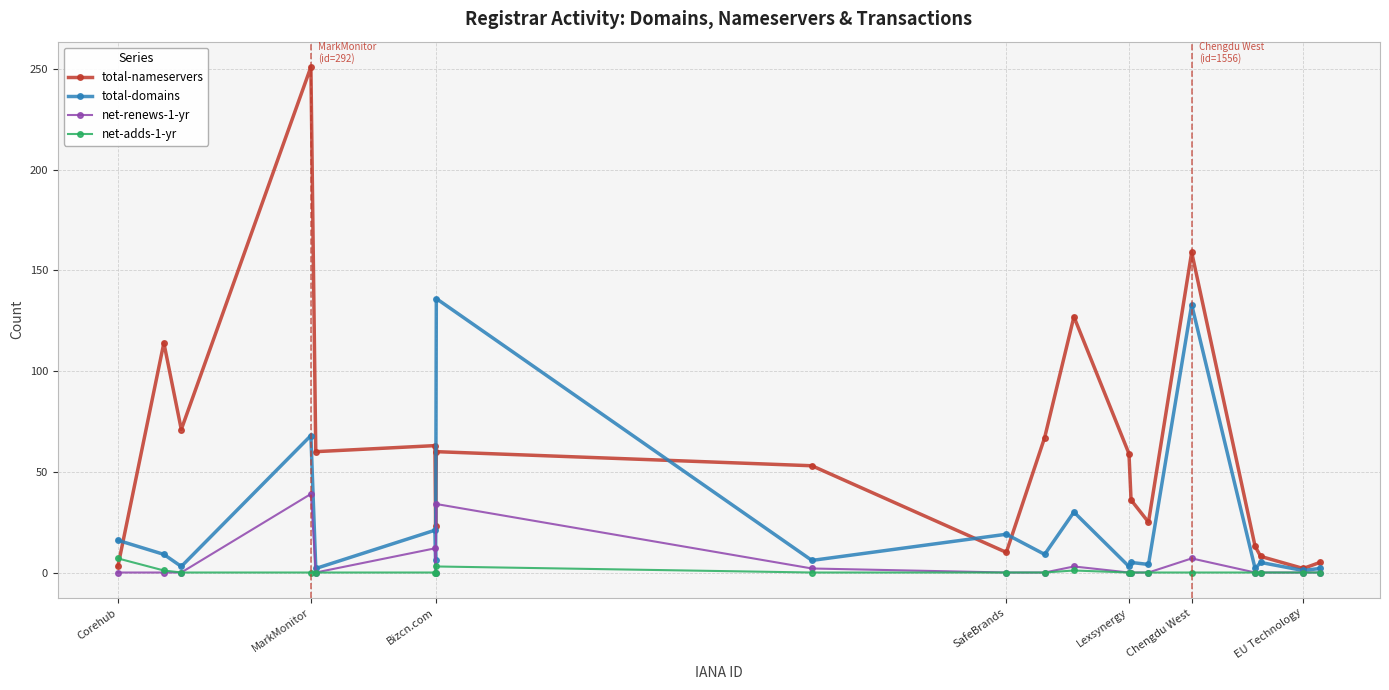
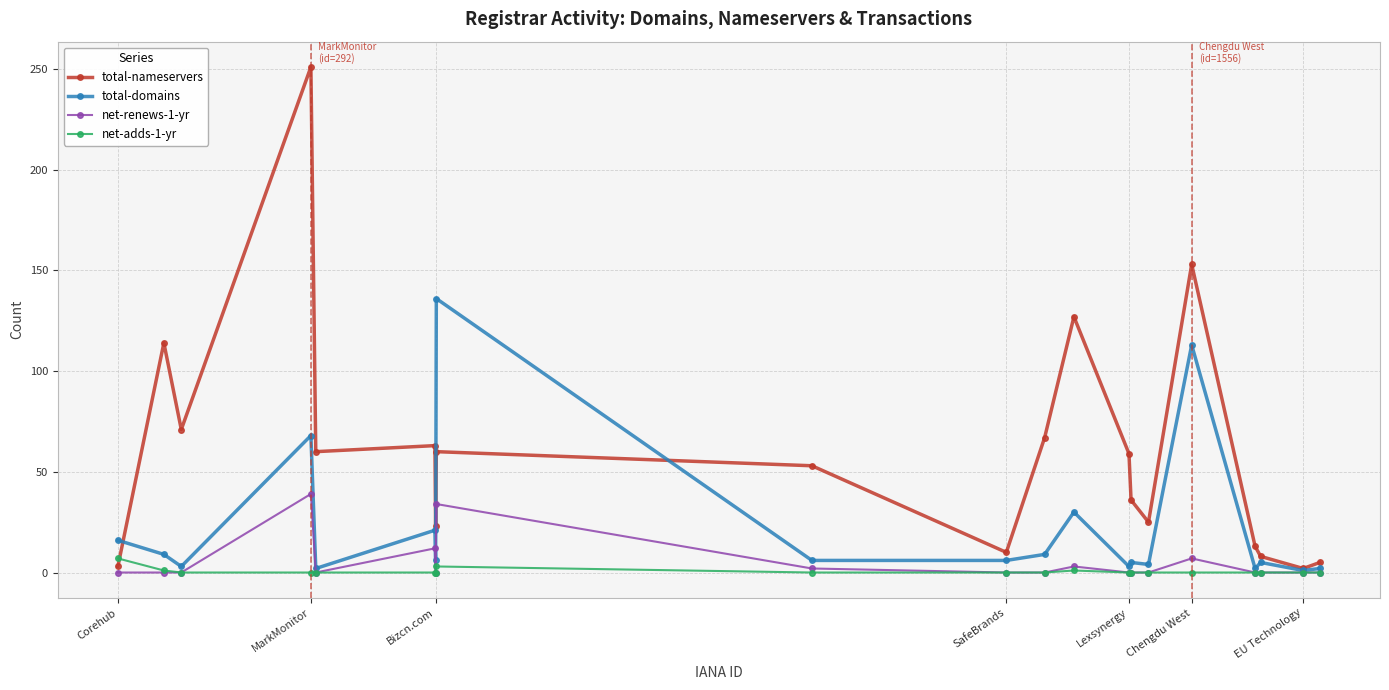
total-domains, SafeBrands: 19 -> 6
total-nameservers, Chengdu West: 159 -> 153
total-domains, Chengdu West: 133 -> 113
